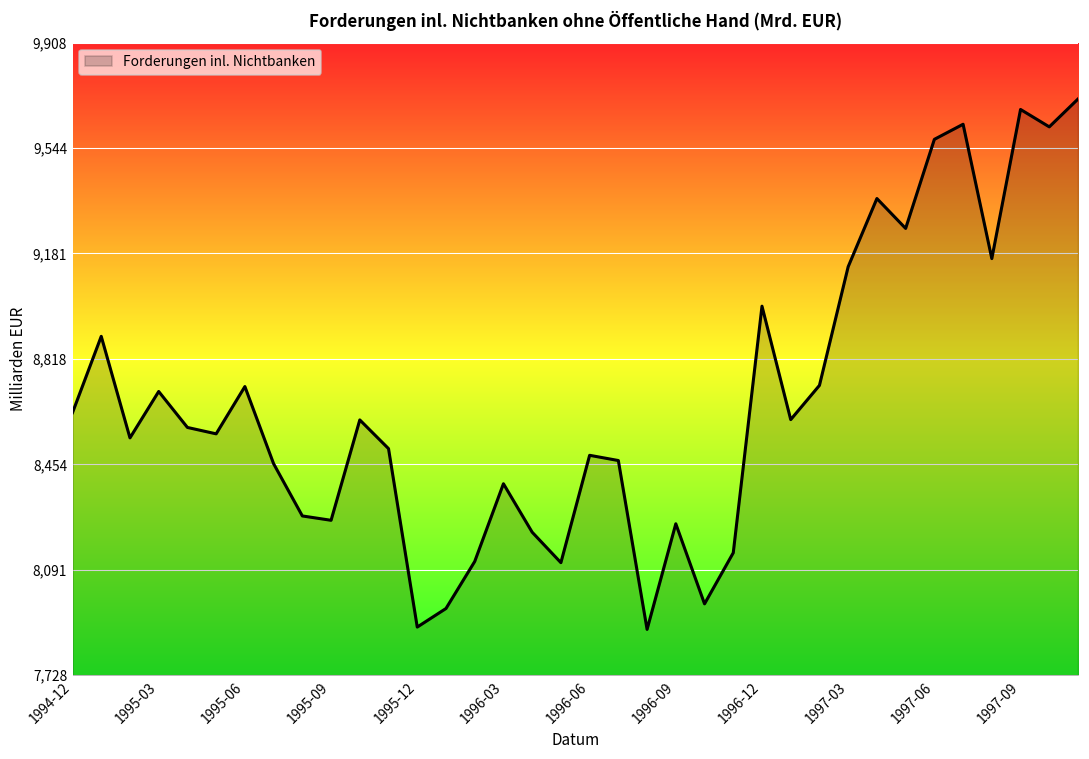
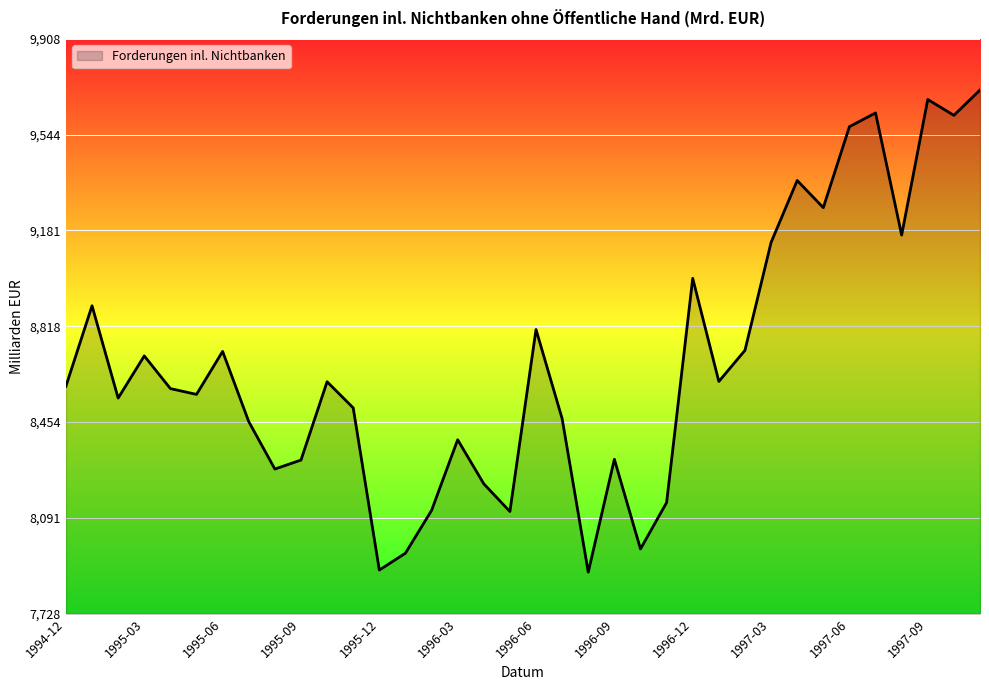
1994-12: 8,630 -> 8,590
1995-09: 8,260 -> 8,310
1996-06: 8,490 -> 8,810
1996-09: 8,250 -> 8,310
